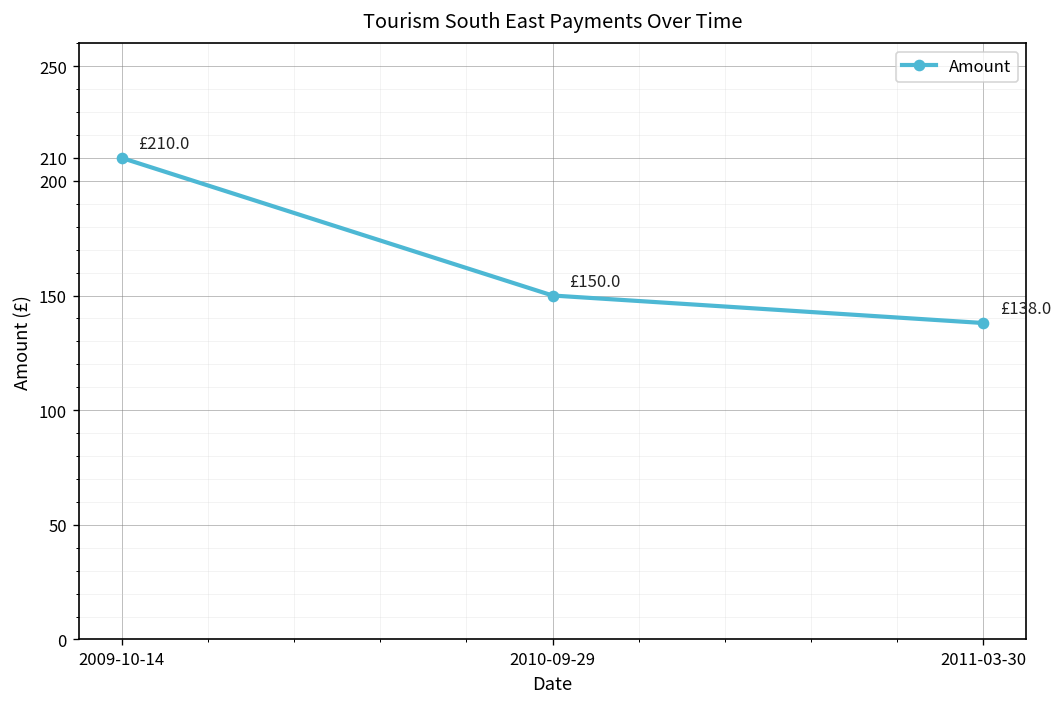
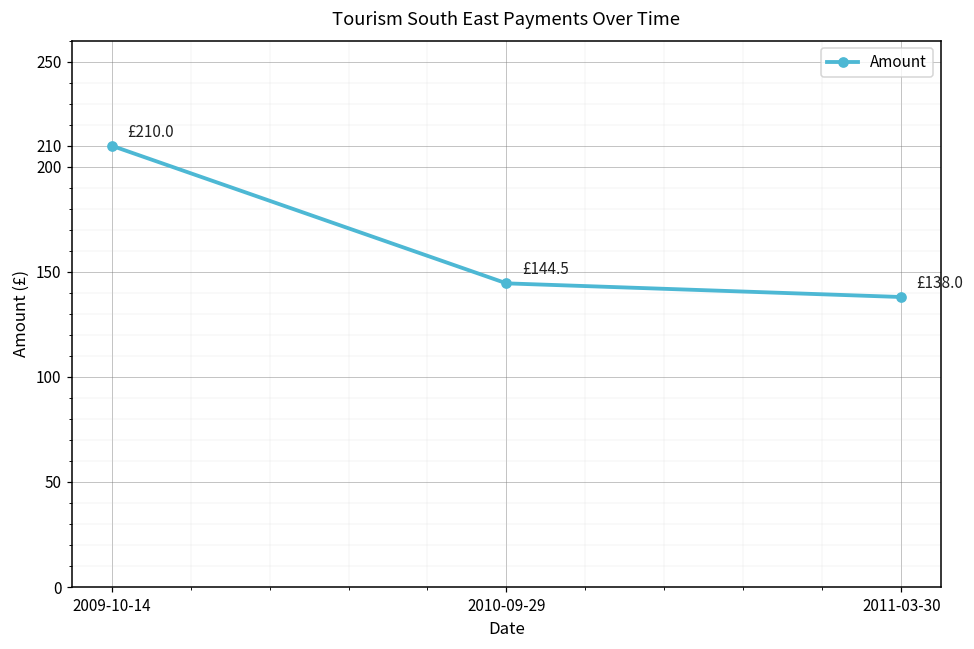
2010-09-29: £150.0 -> £144.5
